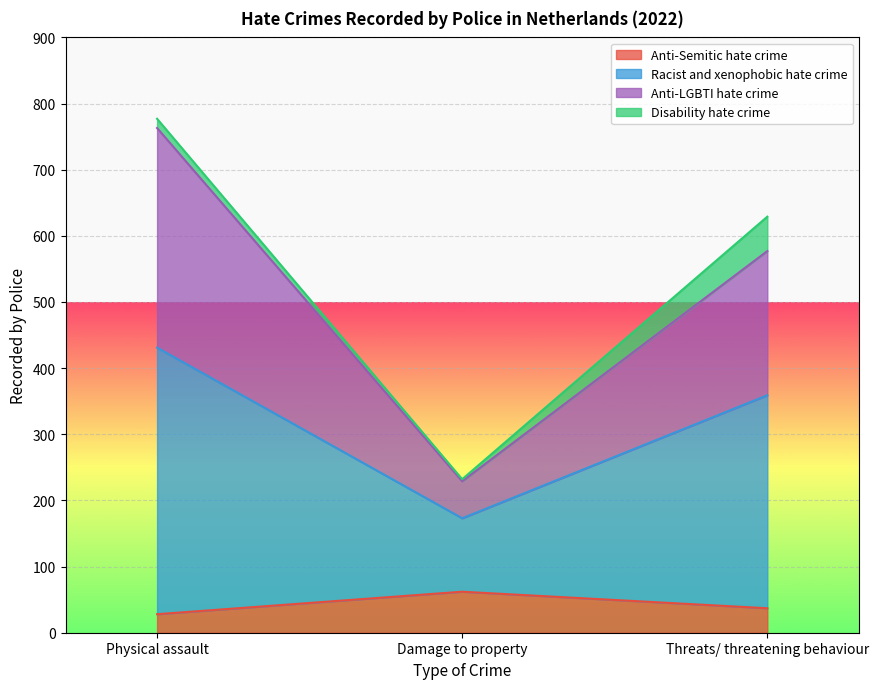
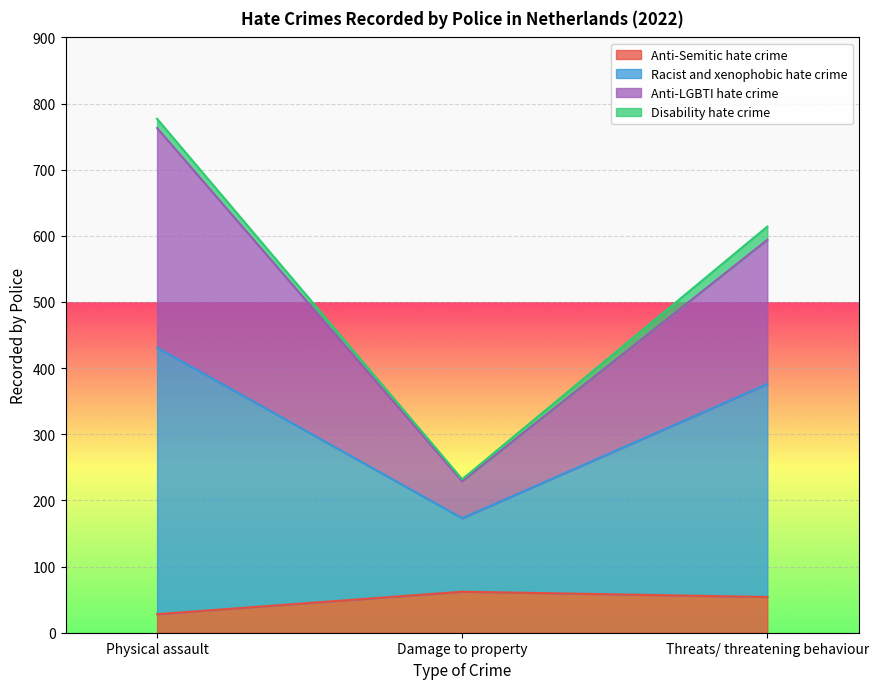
Anti-Semitic hate crime, Threats/ threatening behaviour: 40 -> 50
Disability hate crime, Threats/ threatening behaviour: 50 -> 20
